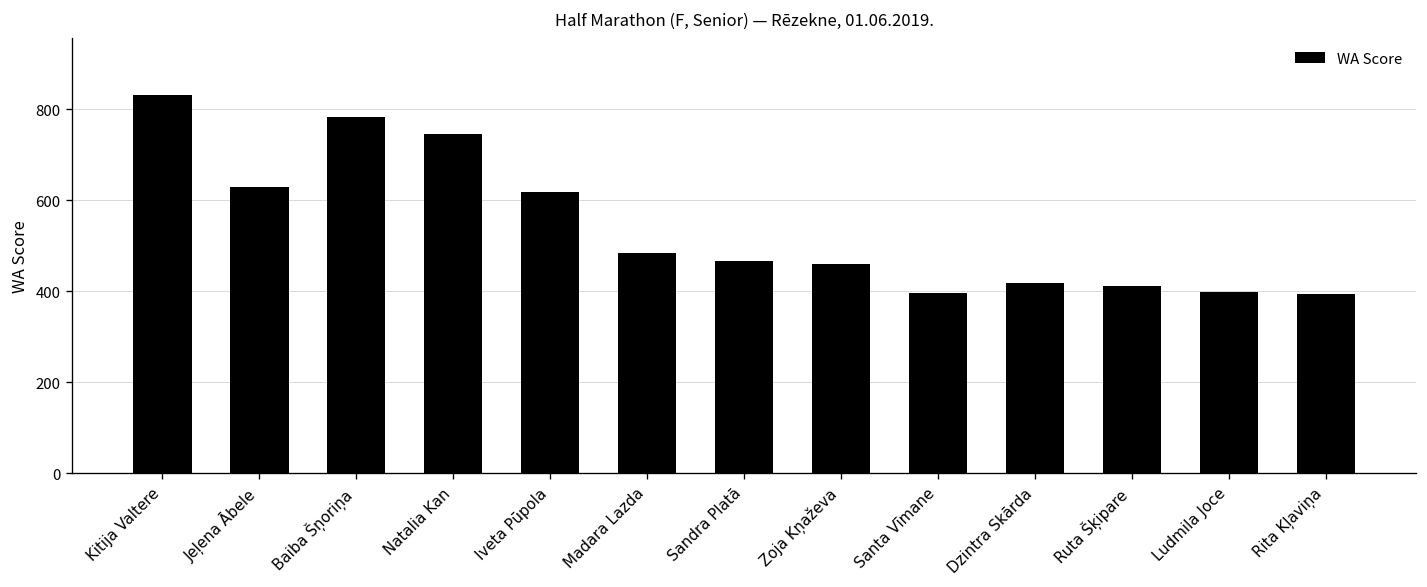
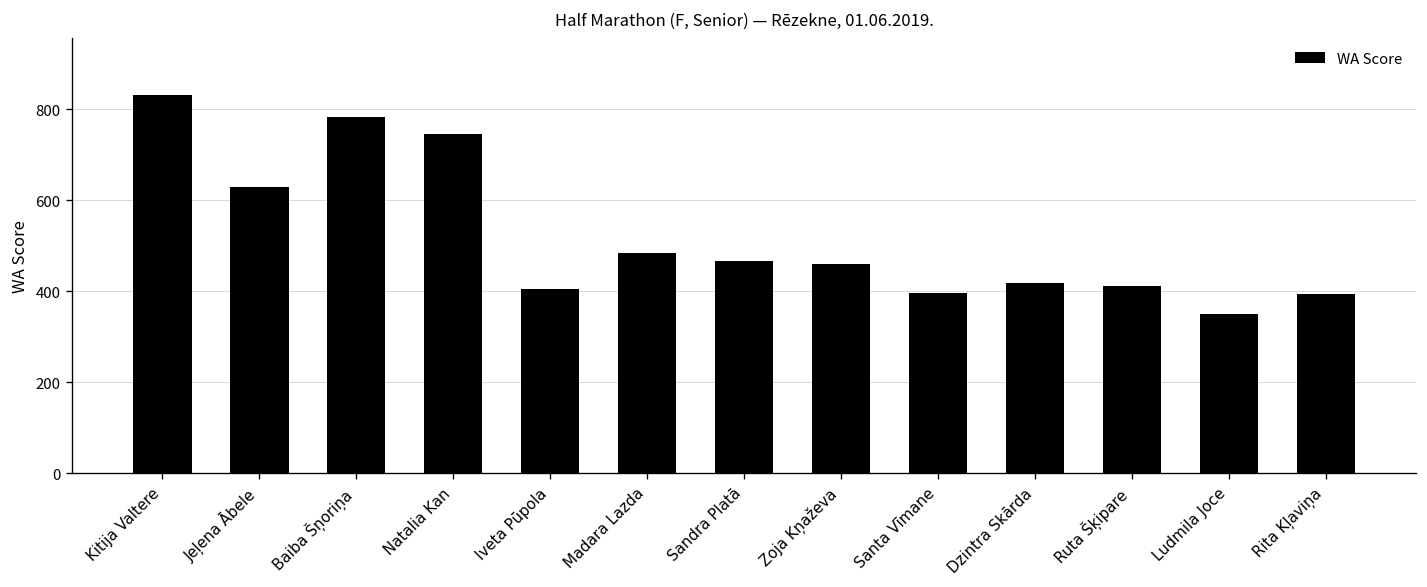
Iveta Pūpola: 620 -> 400
Ludmila Joce: 400 -> 350
